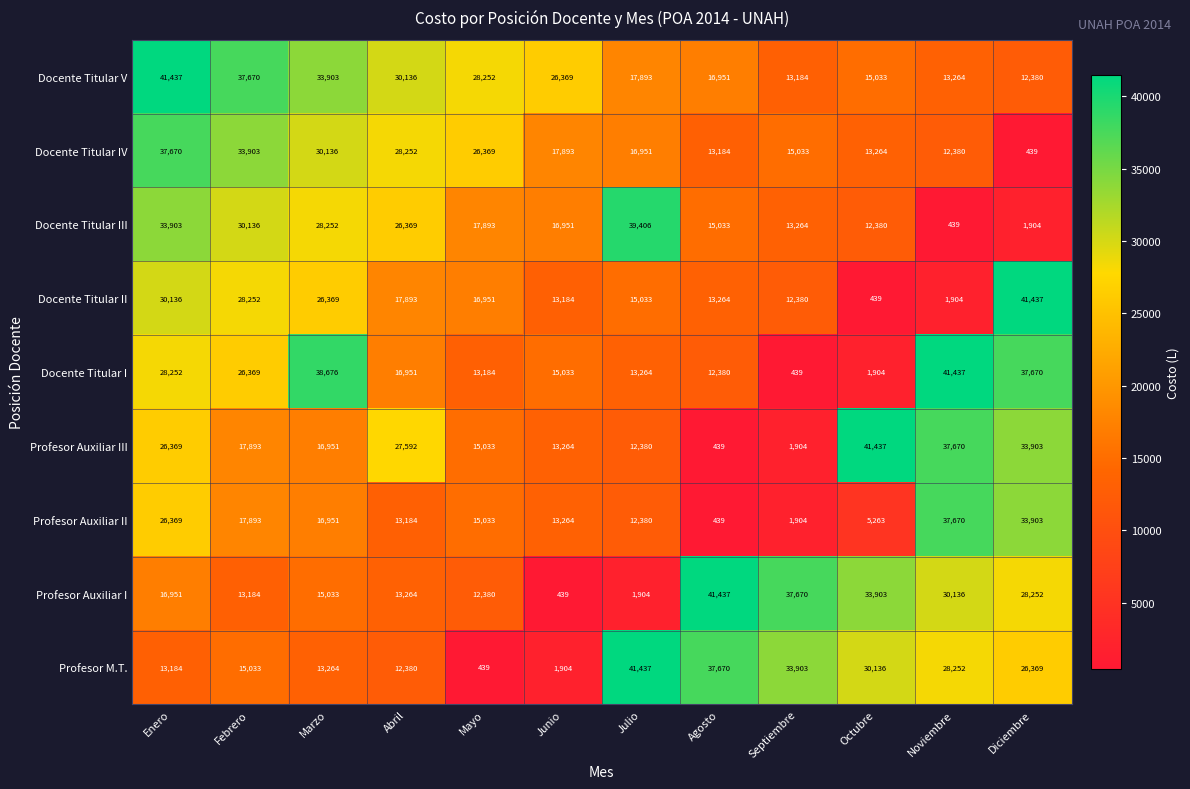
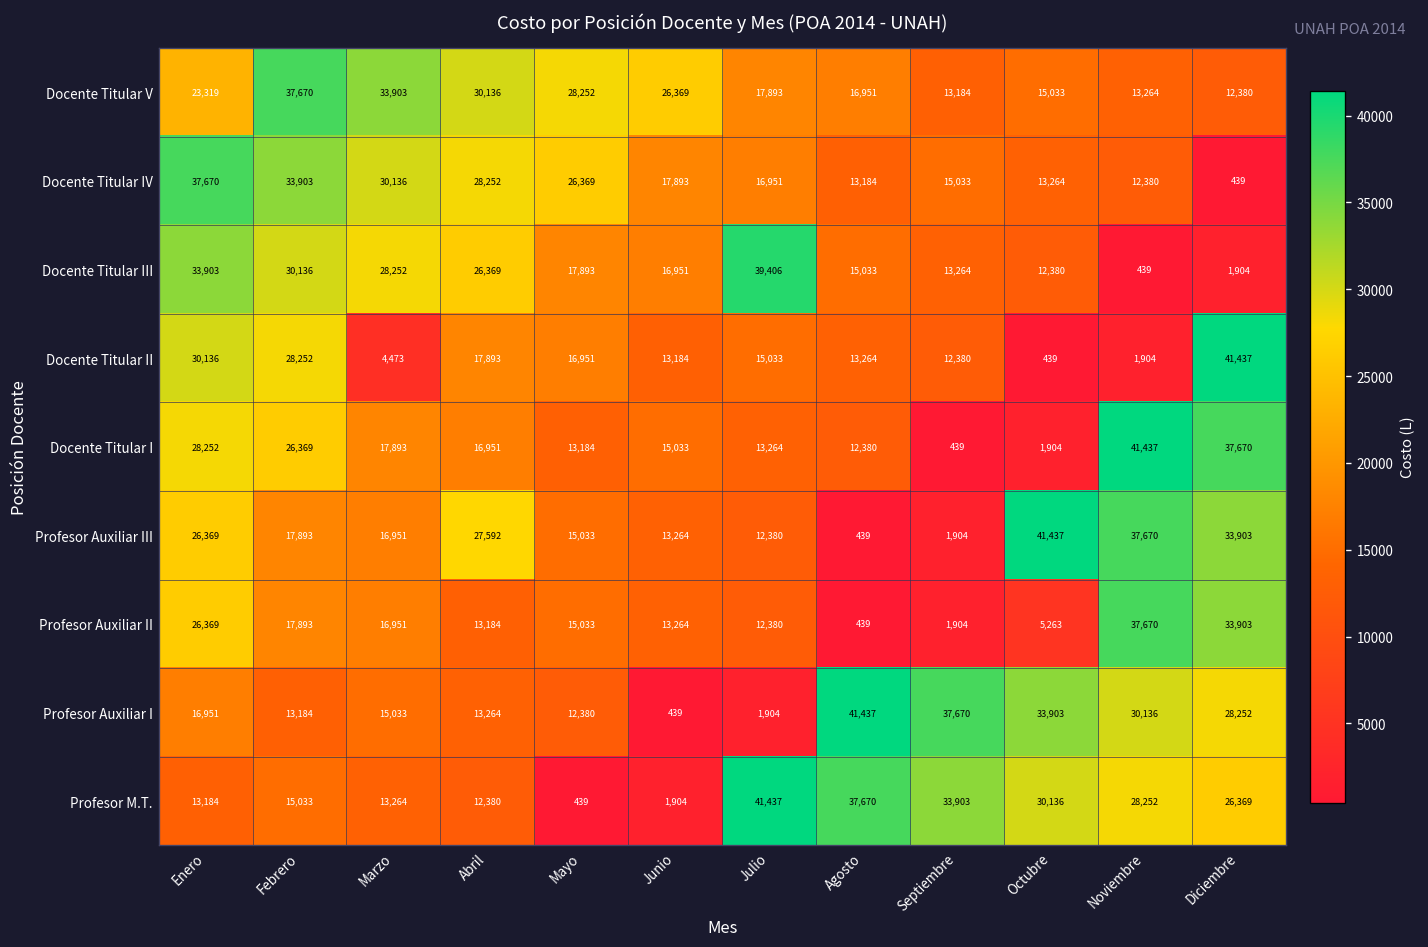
Docente Titular V, Enero: 41,437 -> 23,319
Docente Titular II, Marzo: 26,369 -> 4,473
Docente Titular I, Marzo: 38,676 -> 17,893
